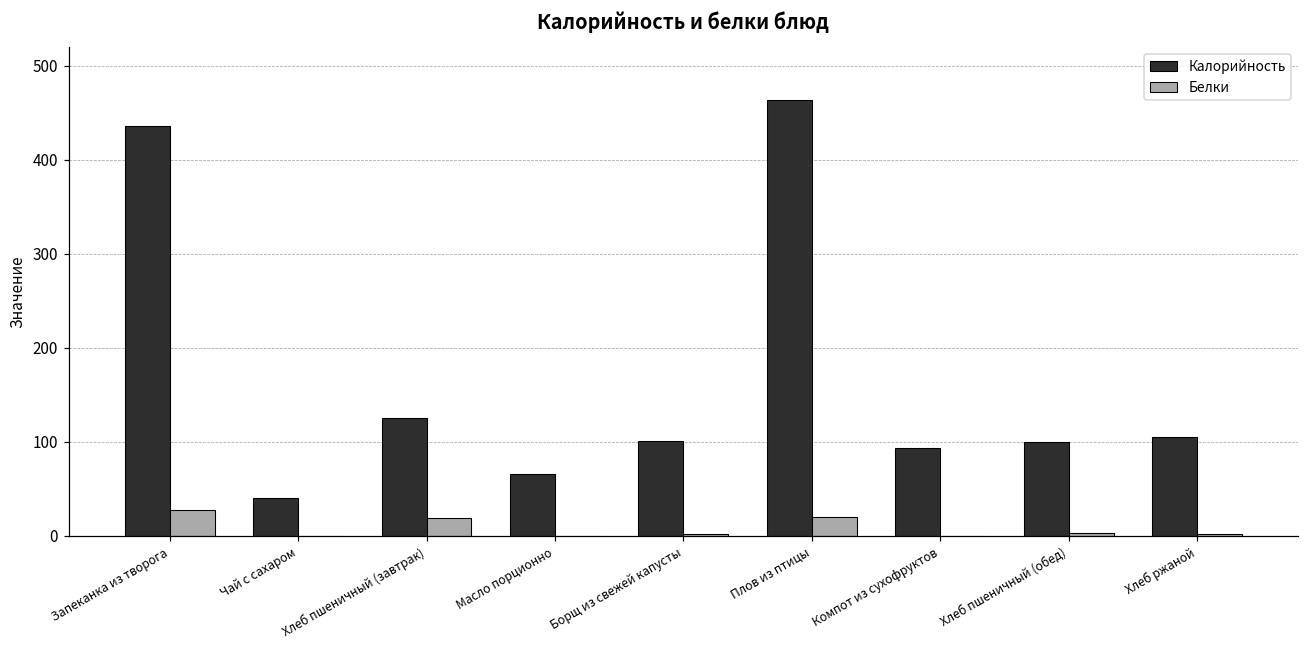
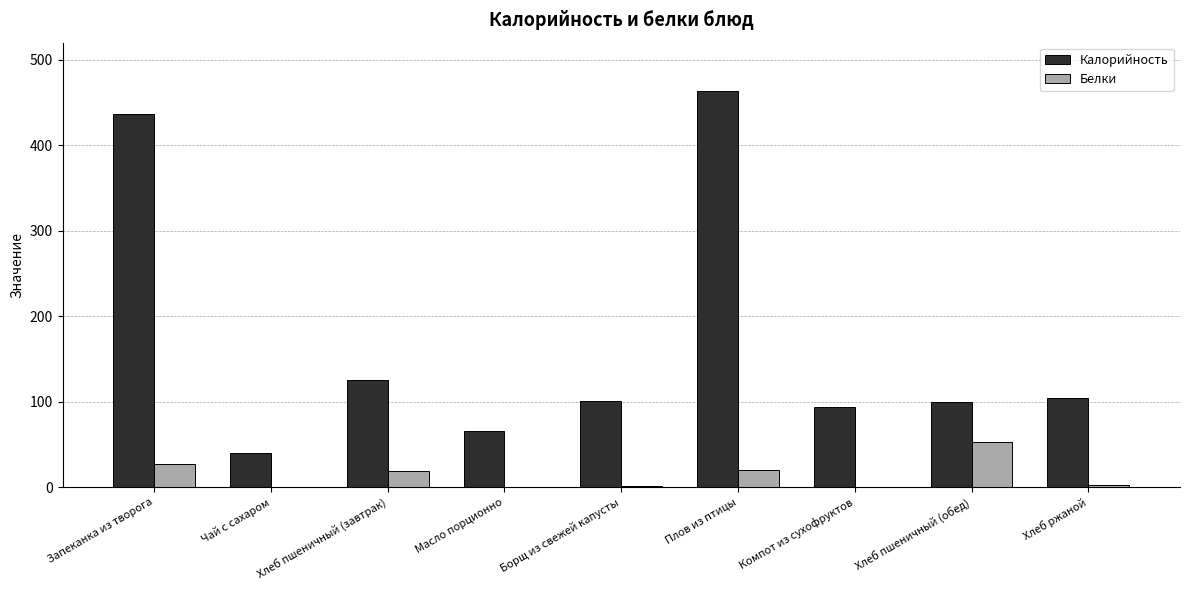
Белки, Хлеб пшеничный (обед): 0 -> 50
